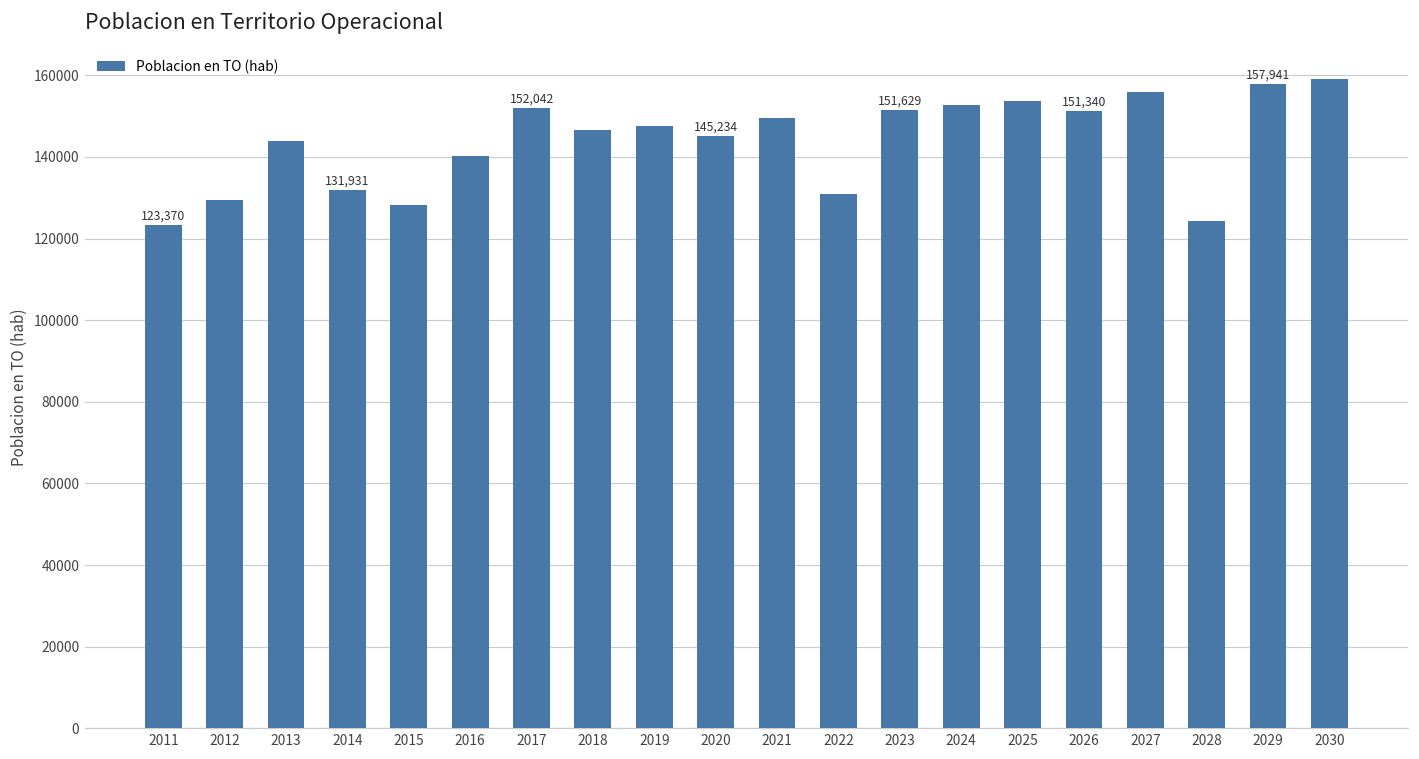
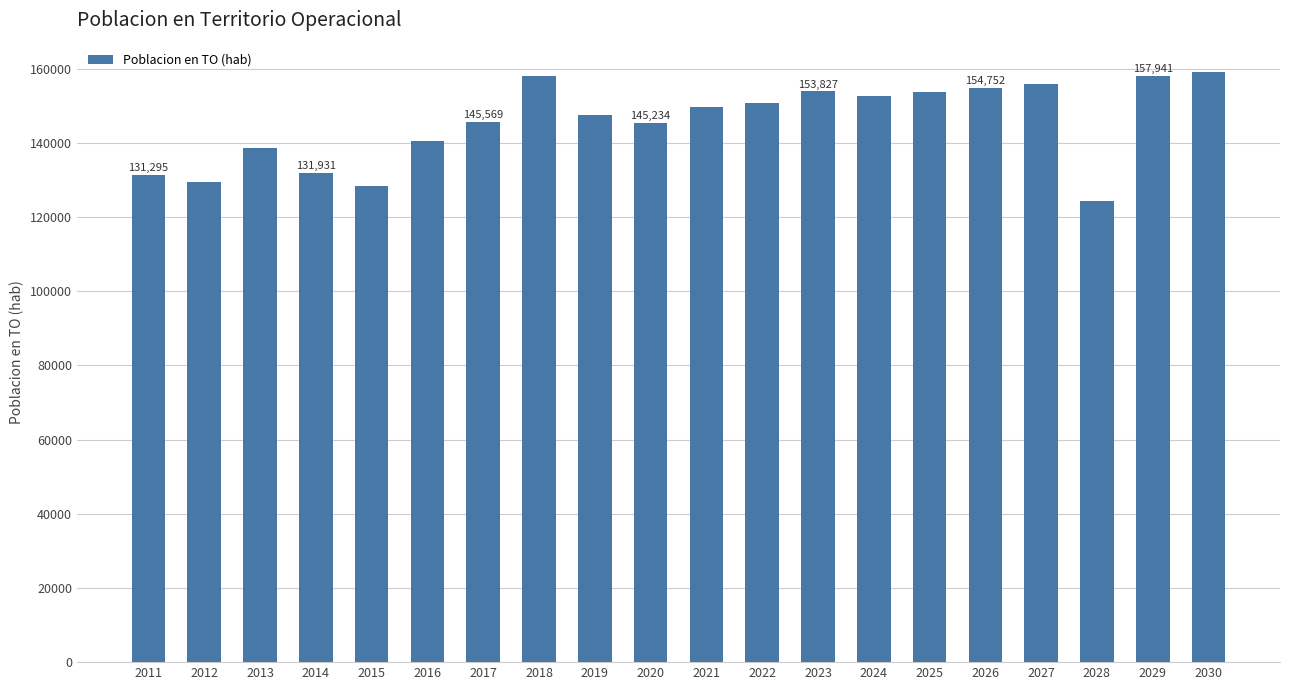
2011: 123,370 -> 131,295
2013: 144000 -> 139000
2017: 152,042 -> 145,569
2018: 147000 -> 158000
2022: 131000 -> 151000
2023: 151,629 -> 153,827
2026: 151,340 -> 154,752
